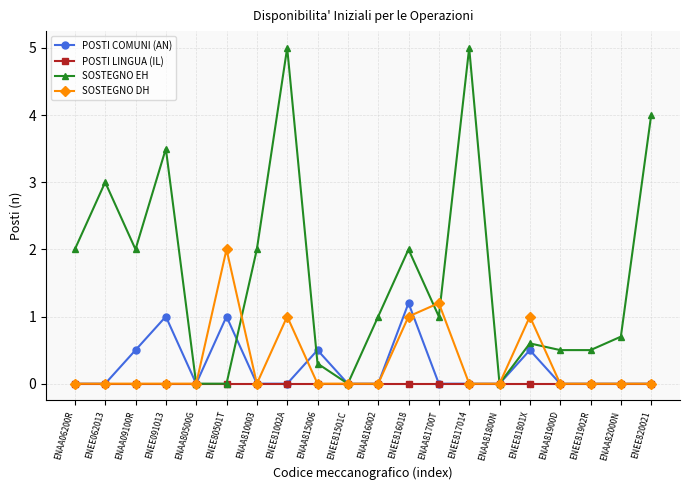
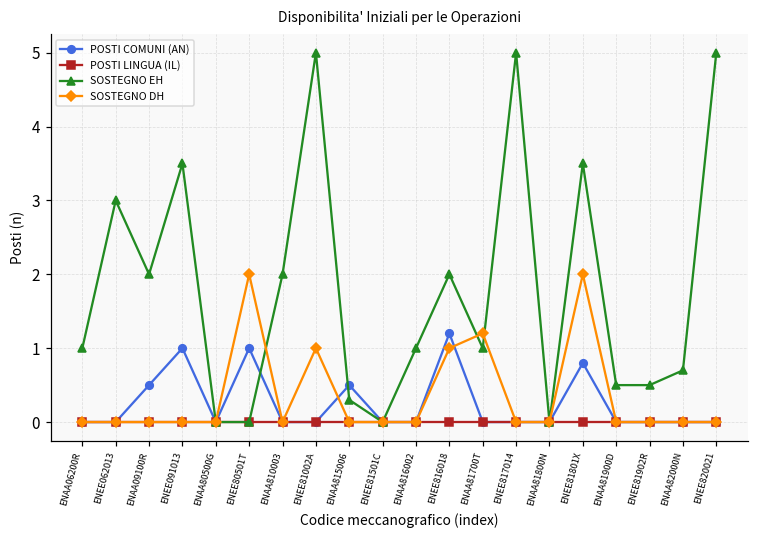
SOSTEGNO EH, ENAA06200R: 2 -> 1
POSTI COMUNI (AN), ENEE81801X: 0.5 -> 0.8
SOSTEGNO EH, ENEE81801X: 0.6 -> 3.5
SOSTEGNO DH, ENEE81801X: 1 -> 2
SOSTEGNO EH, ENEE820021: 4 -> 5
